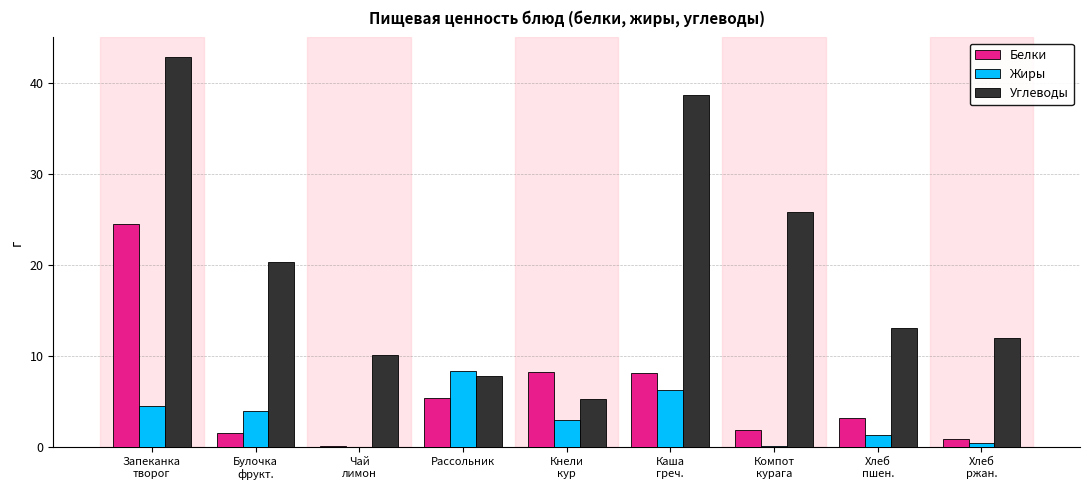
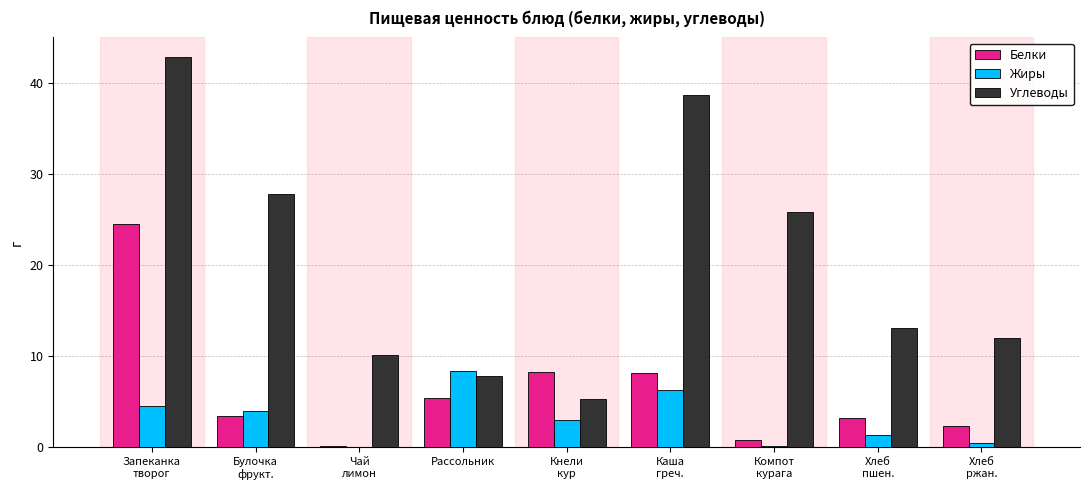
Белки, Булочка фрукт.: 2 -> 4
Углеводы, Булочка фрукт.: 20 -> 28
Белки, Компот курага: 2 -> 1
Белки, Хлеб ржан.: 1 -> 2
